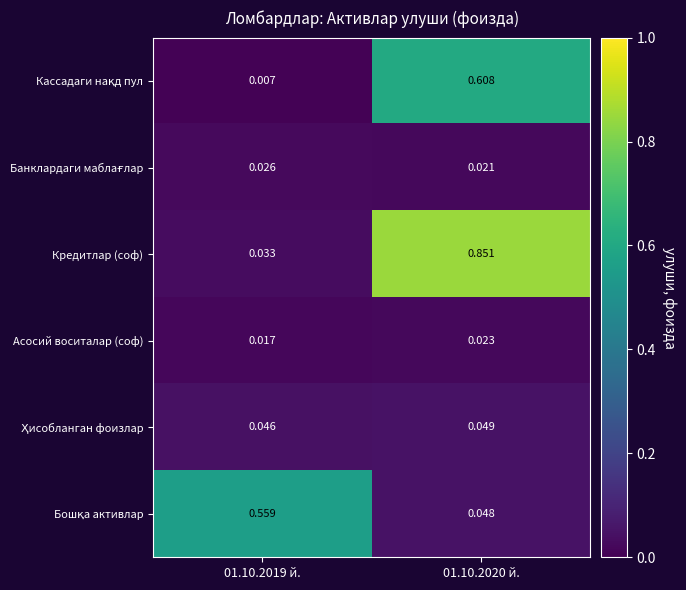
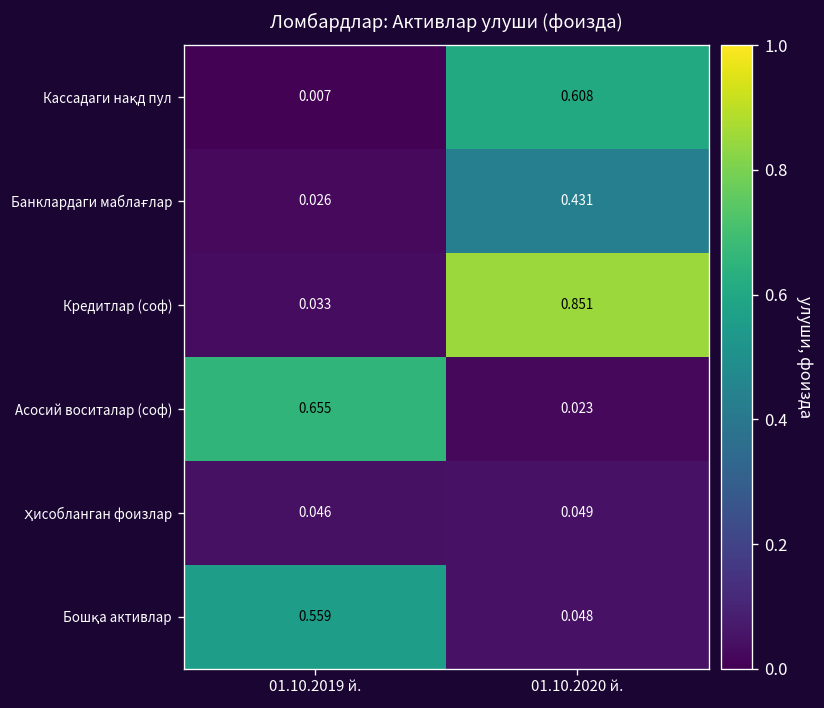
Банклардаги маблағлар, 01.10.2020 й.: 0.021 -> 0.431
Асосий воситалар (соф), 01.10.2019 й.: 0.017 -> 0.655
